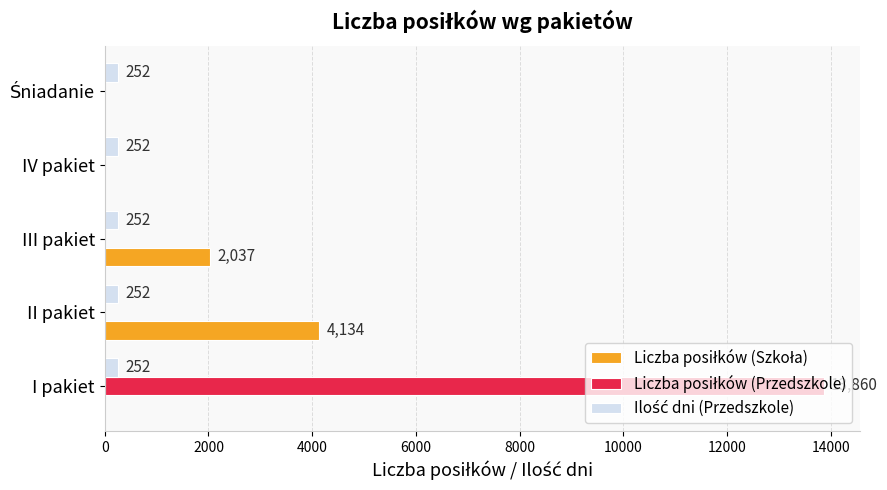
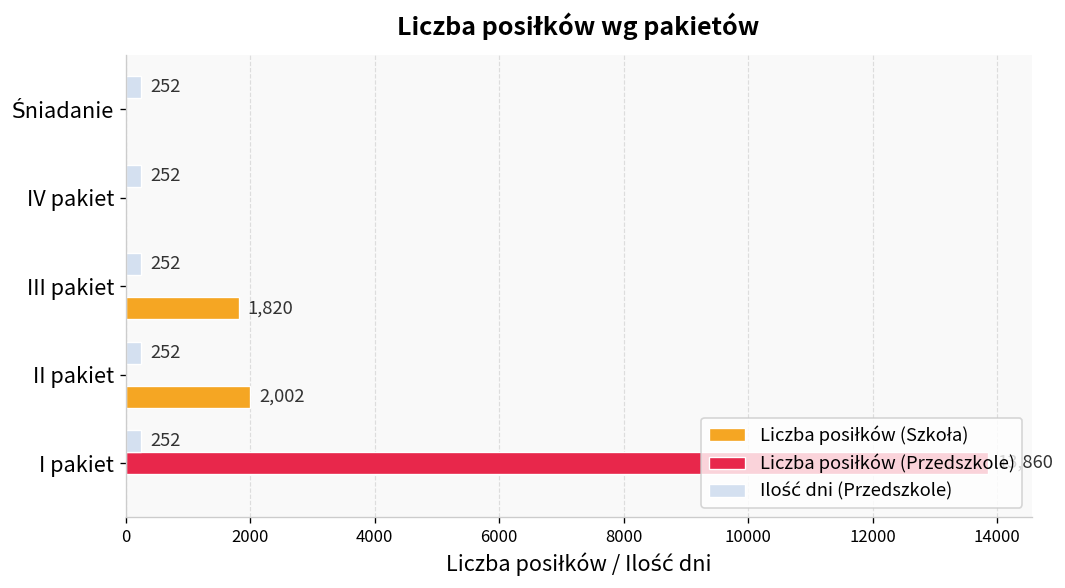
Liczba posiłków (Szkoła), III pakiet: 2,037 -> 1,820
Liczba posiłków (Szkoła), II pakiet: 4,134 -> 2,002
